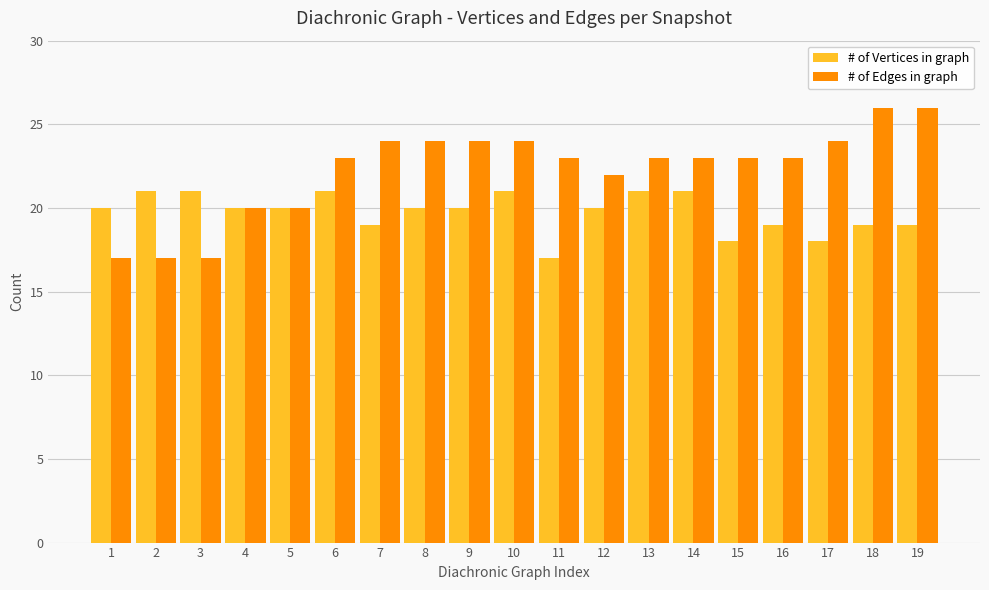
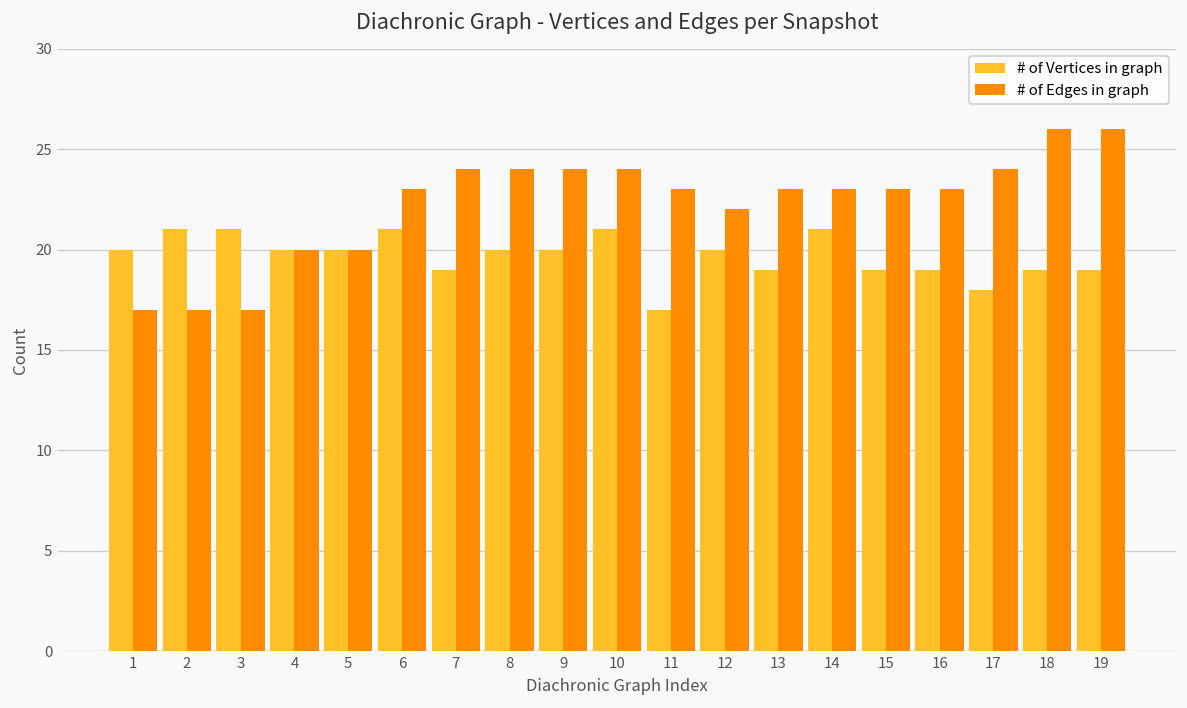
# of Vertices in graph, 13: 21 -> 19
# of Vertices in graph, 15: 18 -> 19
